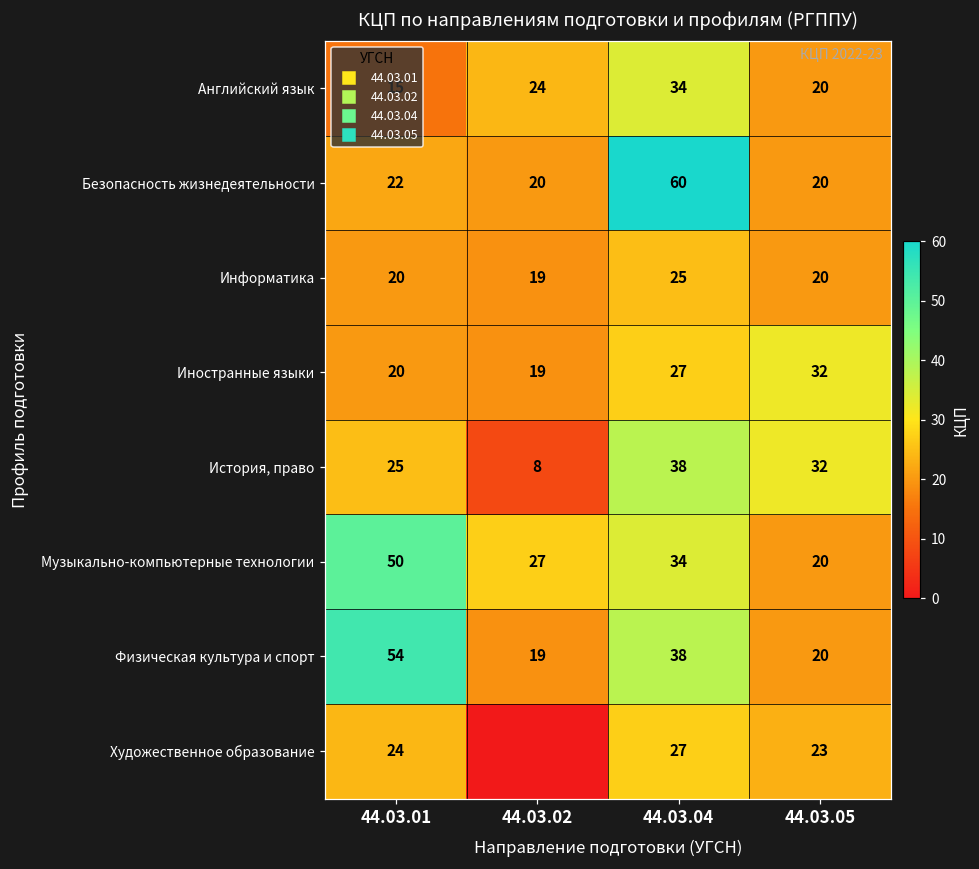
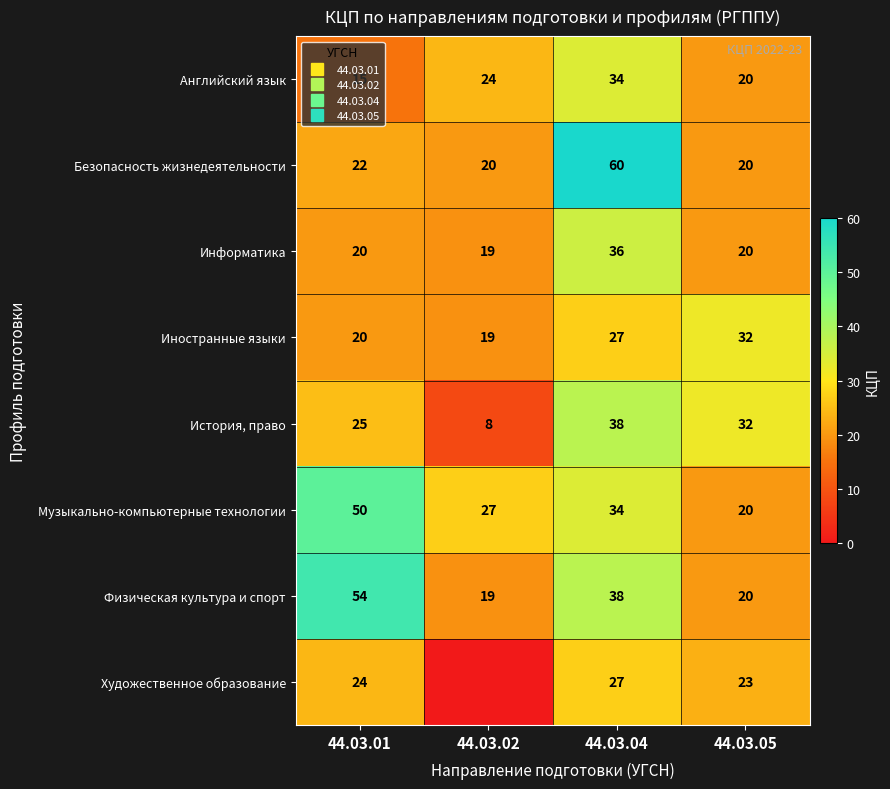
Информатика, 44.03.04: 25 -> 36
